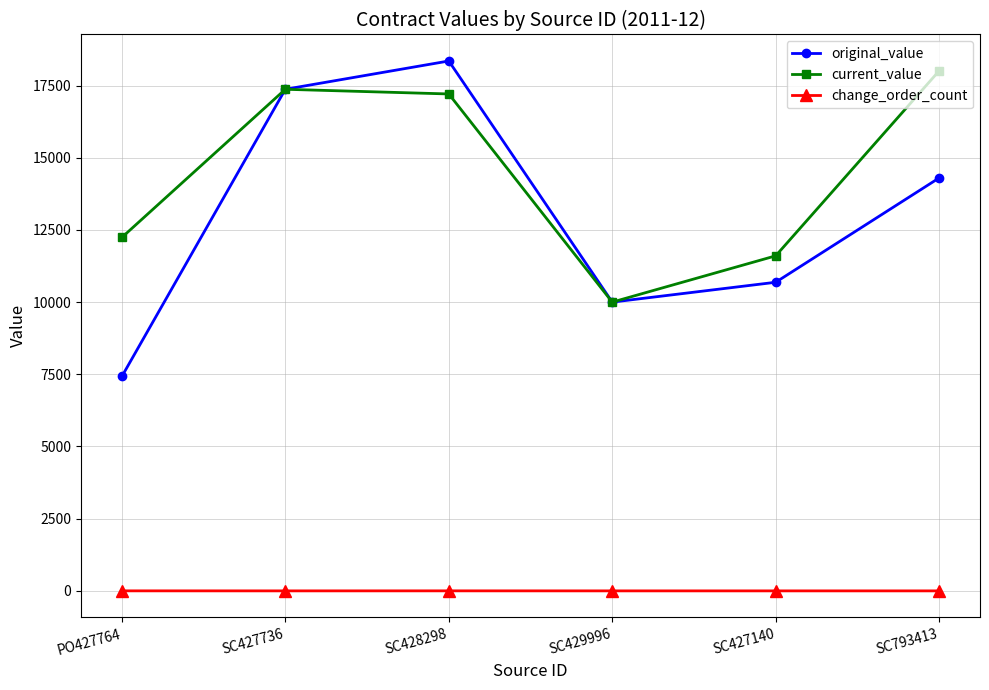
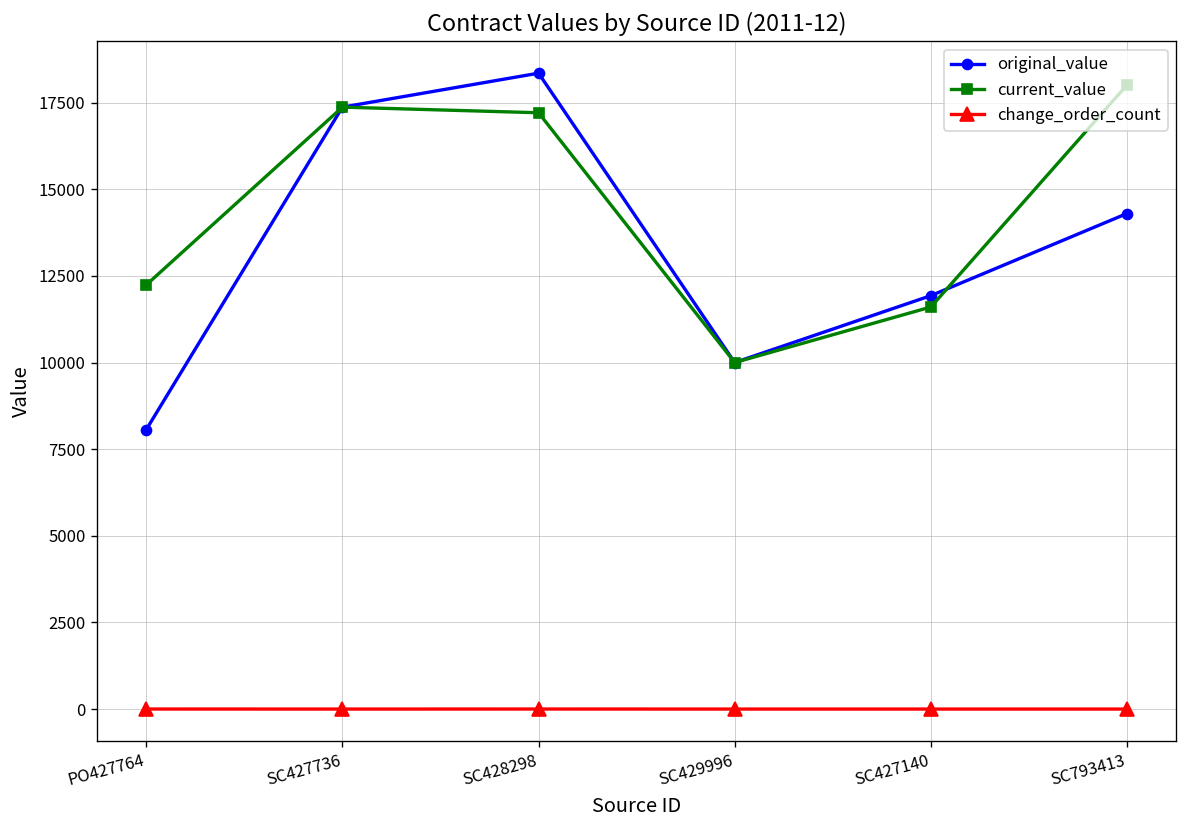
original_value, PO427764: 7400 -> 8100
original_value, SC427140: 10700 -> 11900
